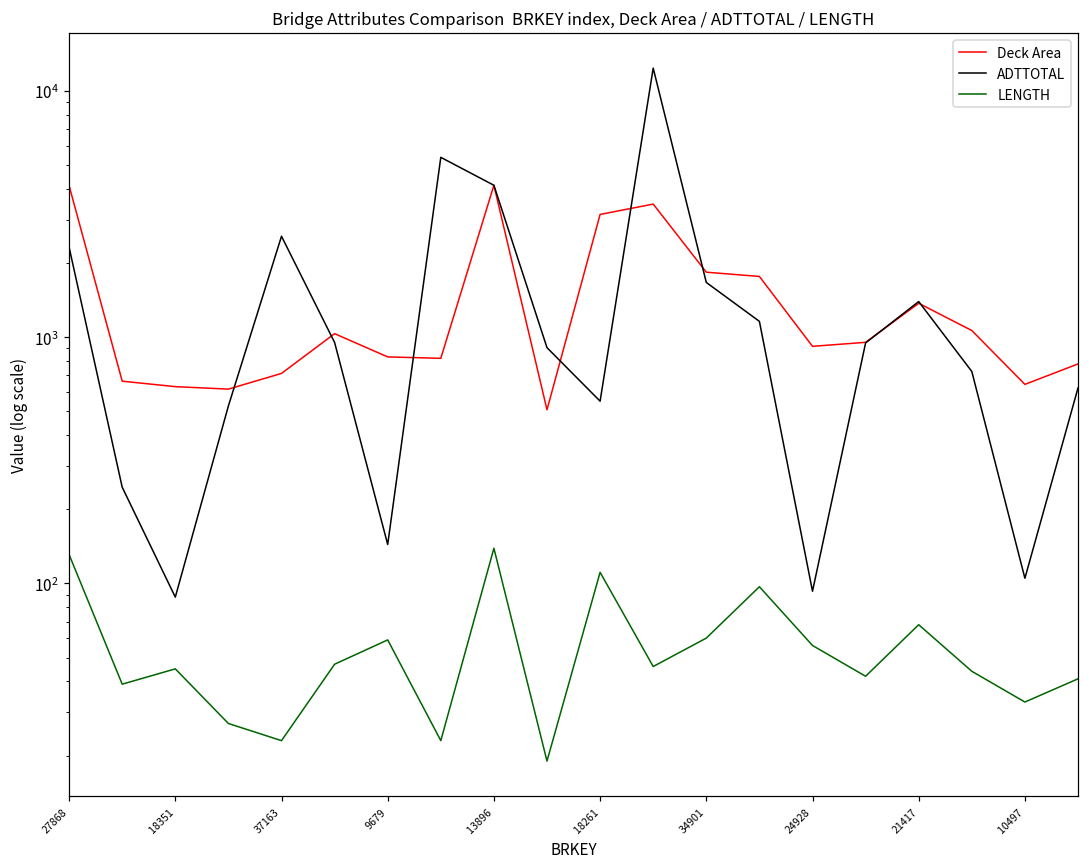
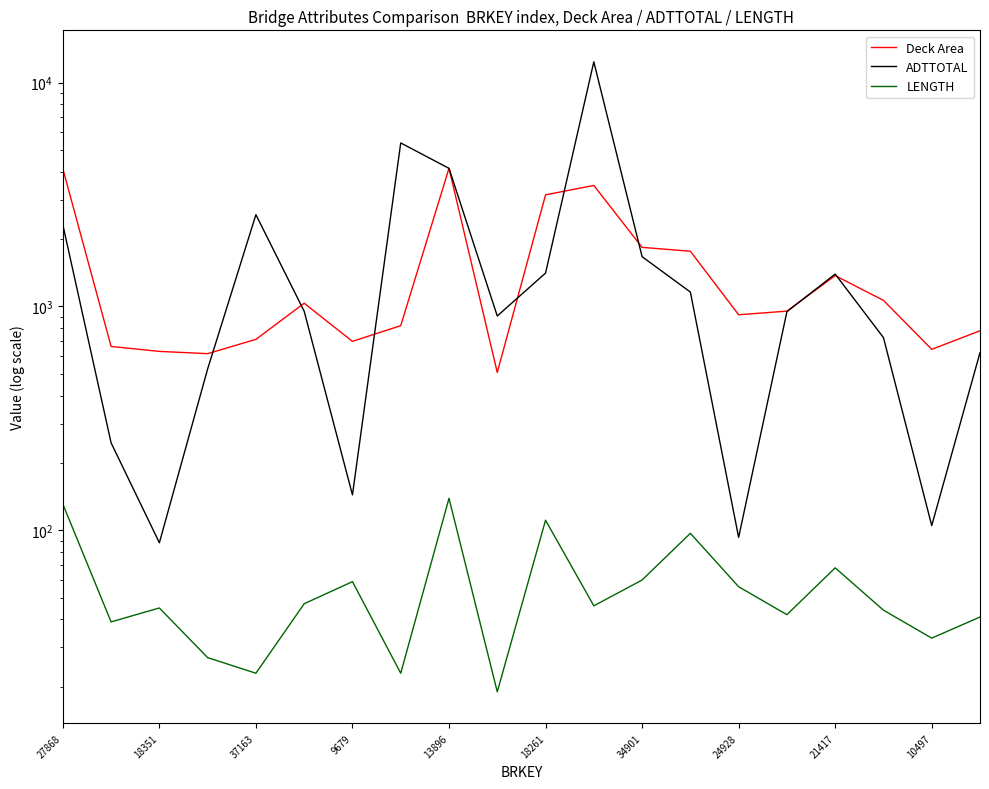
Deck Area, 9679: 830 -> 700
ADTTOTAL, 18261: 550 -> 1400
